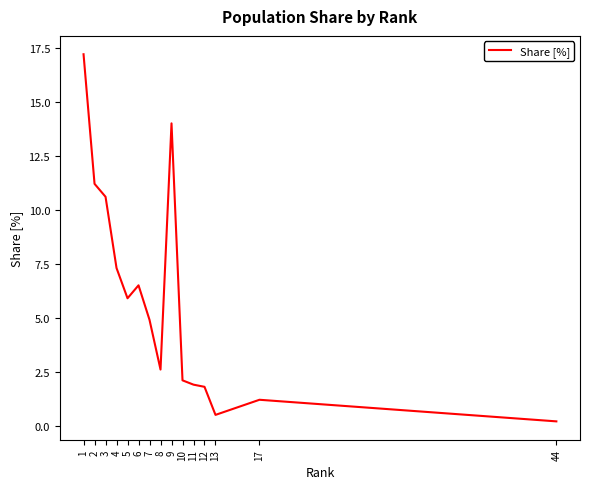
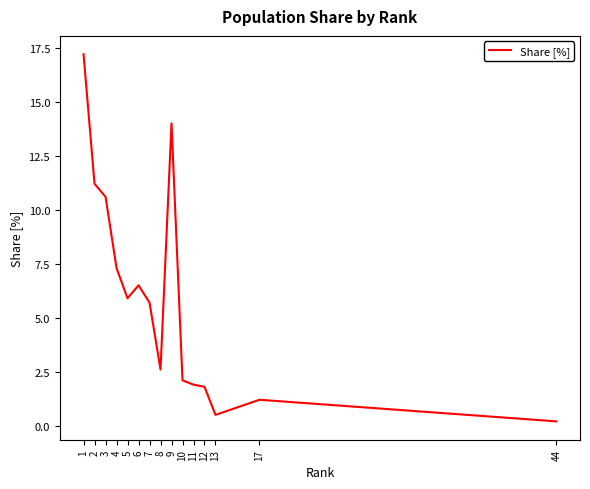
7: 4.9 -> 5.7
